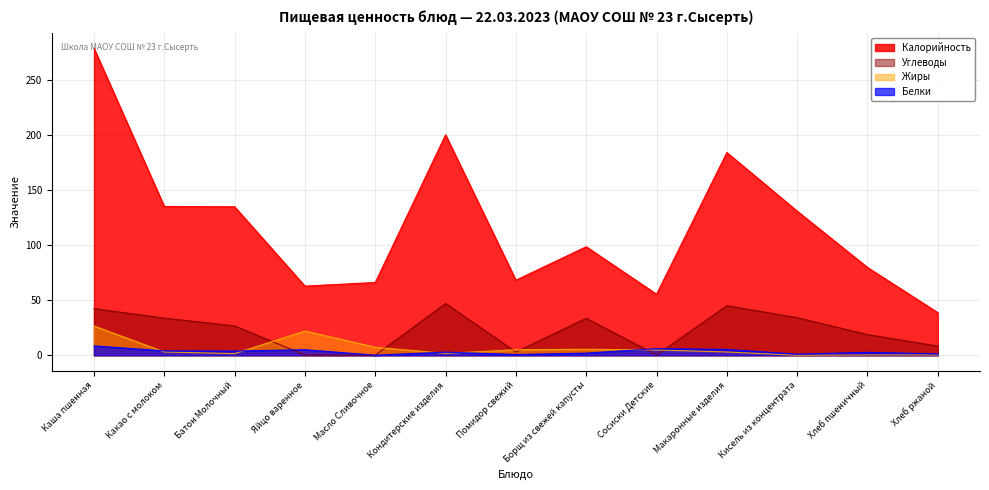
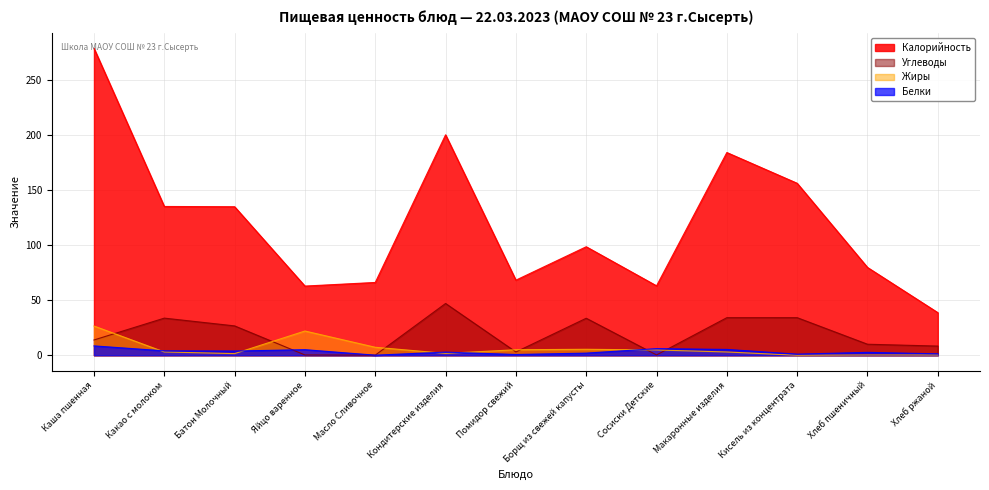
Углеводы, Каша пшенная: 42 -> 14
Калорийность, Сосиски Детские: 55 -> 63
Углеводы, Макаронные изделия: 45 -> 34
Калорийность, Кисель из концентрата: 131 -> 156
Углеводы, Хлеб пшеничный: 19 -> 10
